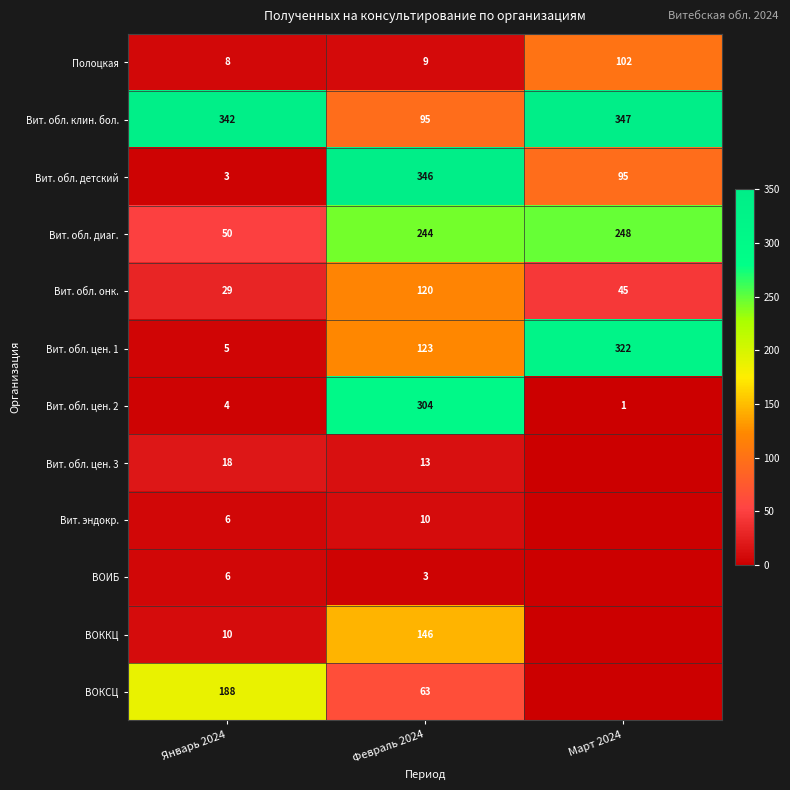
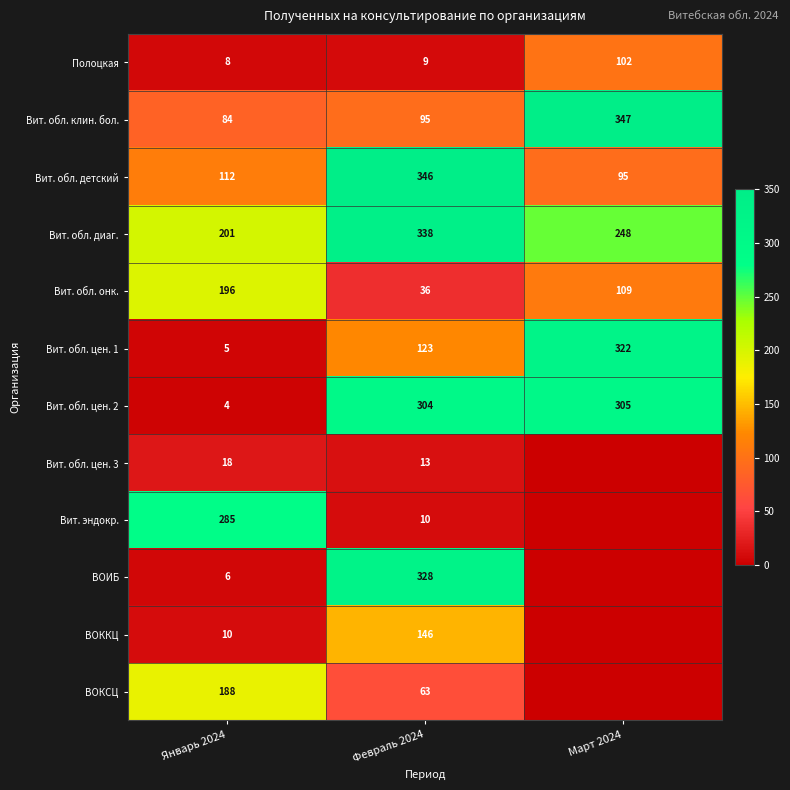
Вит. обл. клин. бол., Январь 2024: 342 -> 84
Вит. обл. детский, Январь 2024: 3 -> 112
Вит. обл. диаг., Январь 2024: 50 -> 201
Вит. обл. диаг., Февраль 2024: 244 -> 338
Вит. обл. онк., Январь 2024: 29 -> 196
Вит. обл. онк., Февраль 2024: 120 -> 36
Вит. обл. онк., Март 2024: 45 -> 109
Вит. обл. цен. 2, Март 2024: 1 -> 305
Вит. эндокр., Январь 2024: 6 -> 285
ВОИБ, Февраль 2024: 3 -> 328
